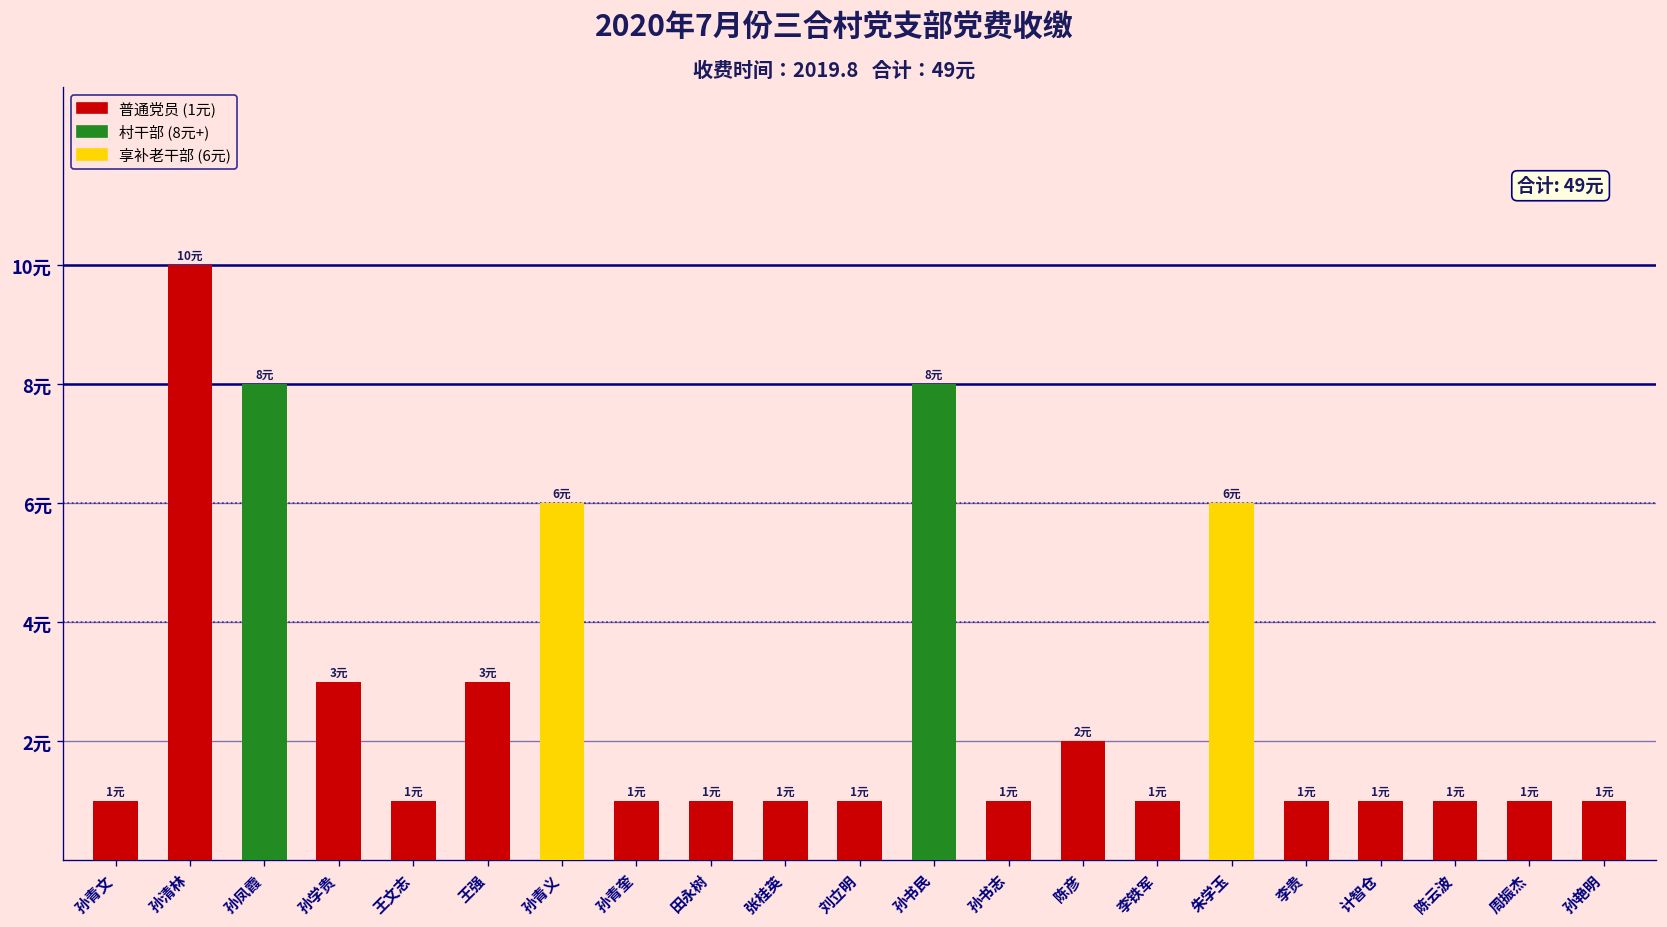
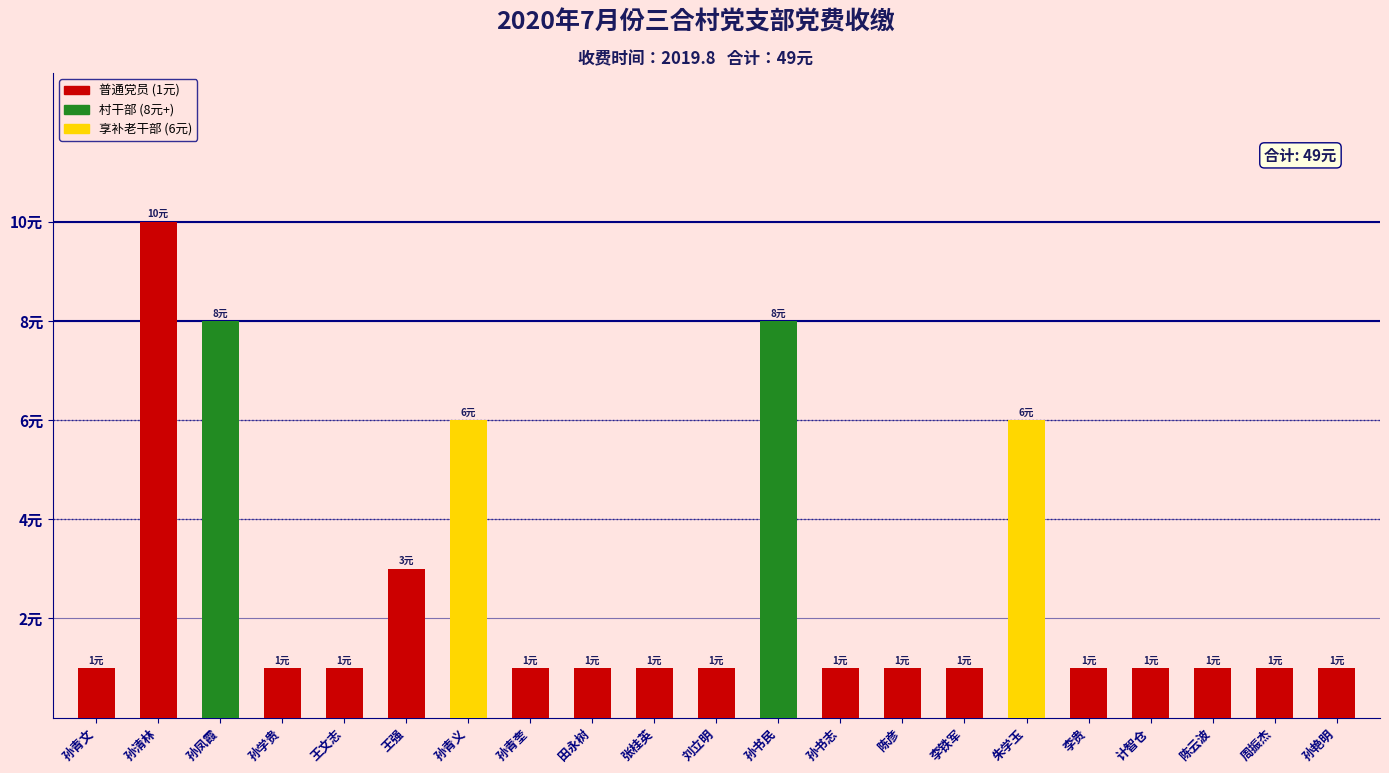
孙学贵: 3元 -> 1元
陈彦: 2元 -> 1元
